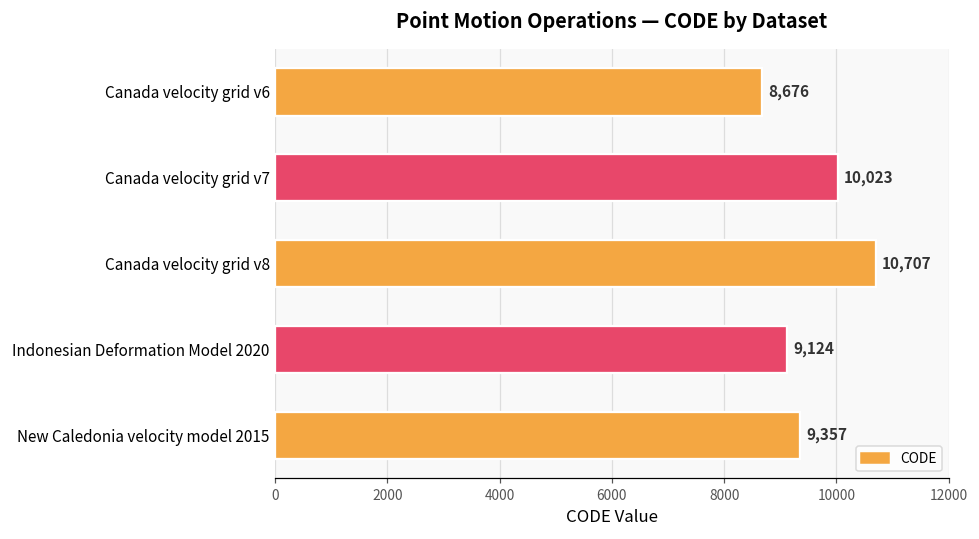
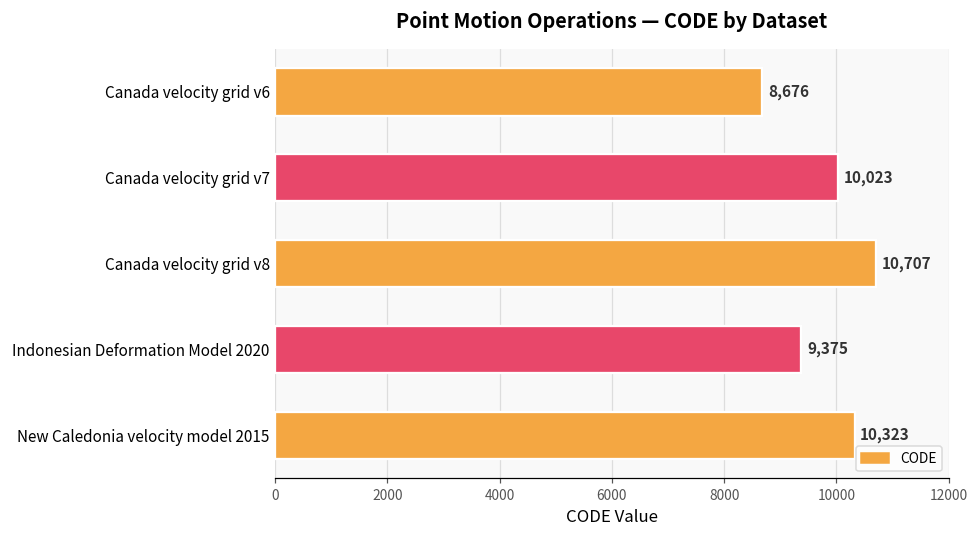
Indonesian Deformation Model 2020: 9,124 -> 9,375
New Caledonia velocity model 2015: 9,357 -> 10,323
